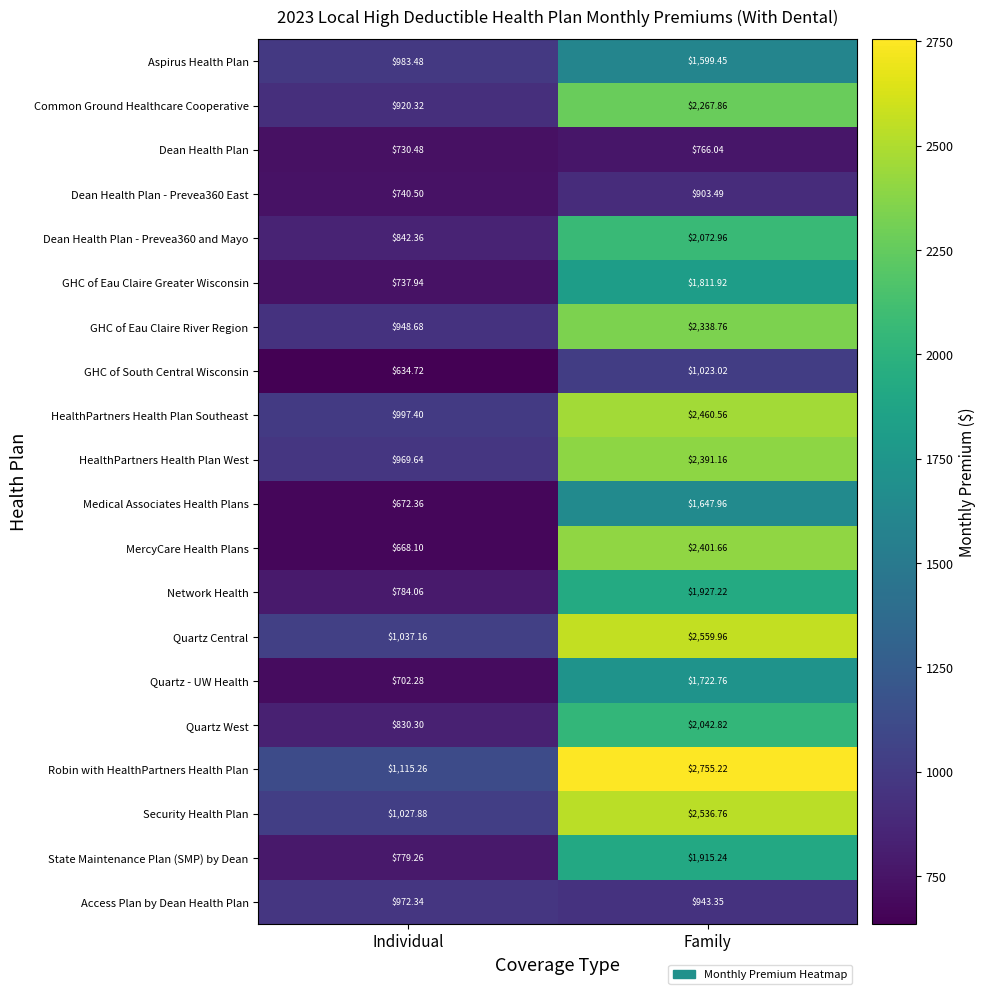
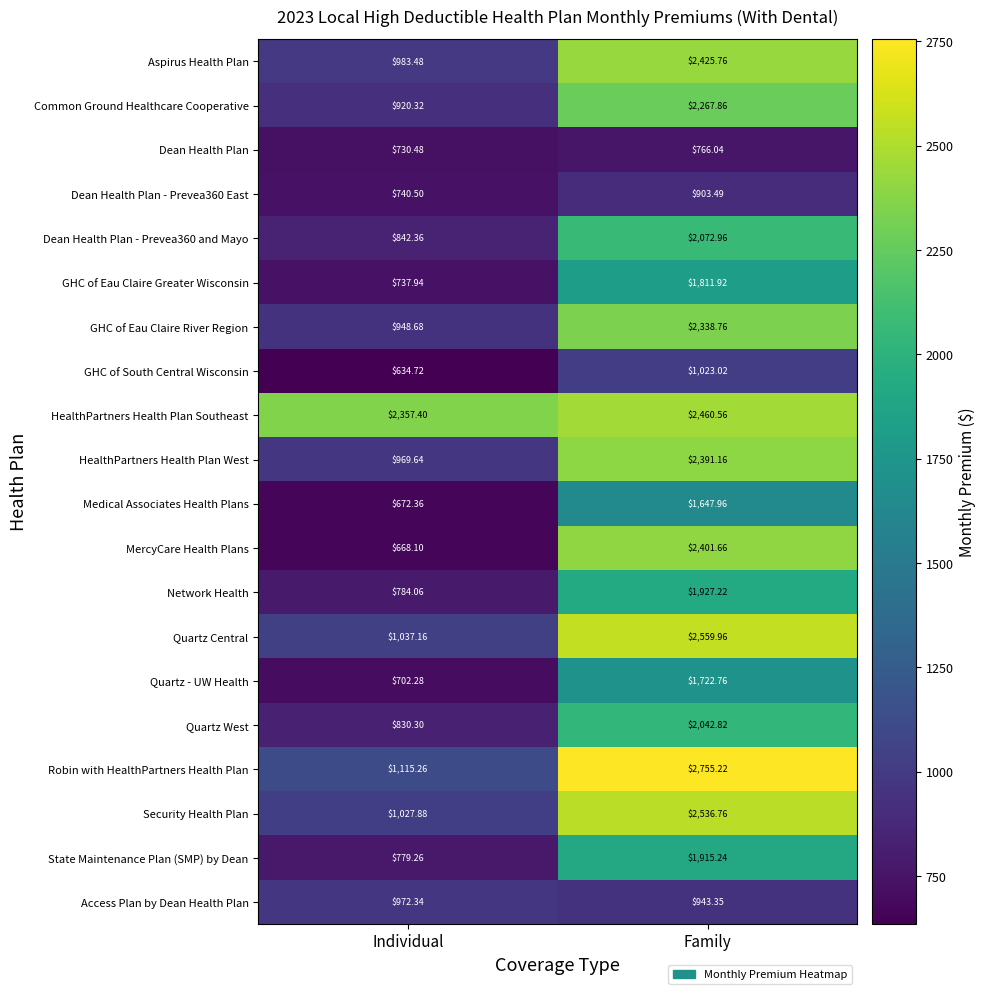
Aspirus Health Plan, Family: $1,599.45 -> $2,425.76
HealthPartners Health Plan Southeast, Individual: $997.40 -> $2,357.40
